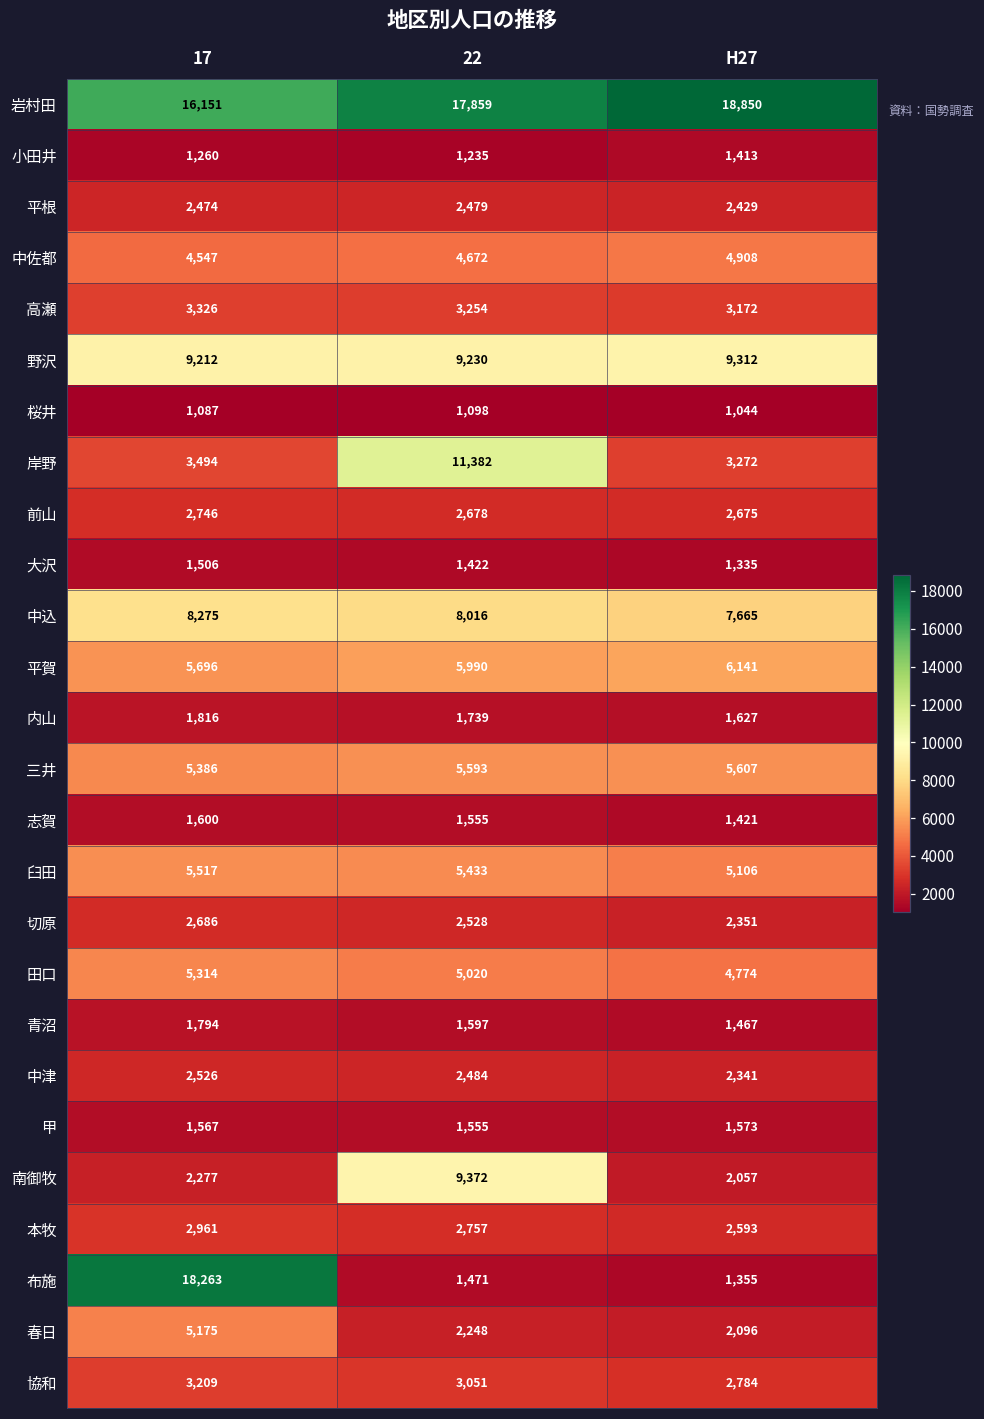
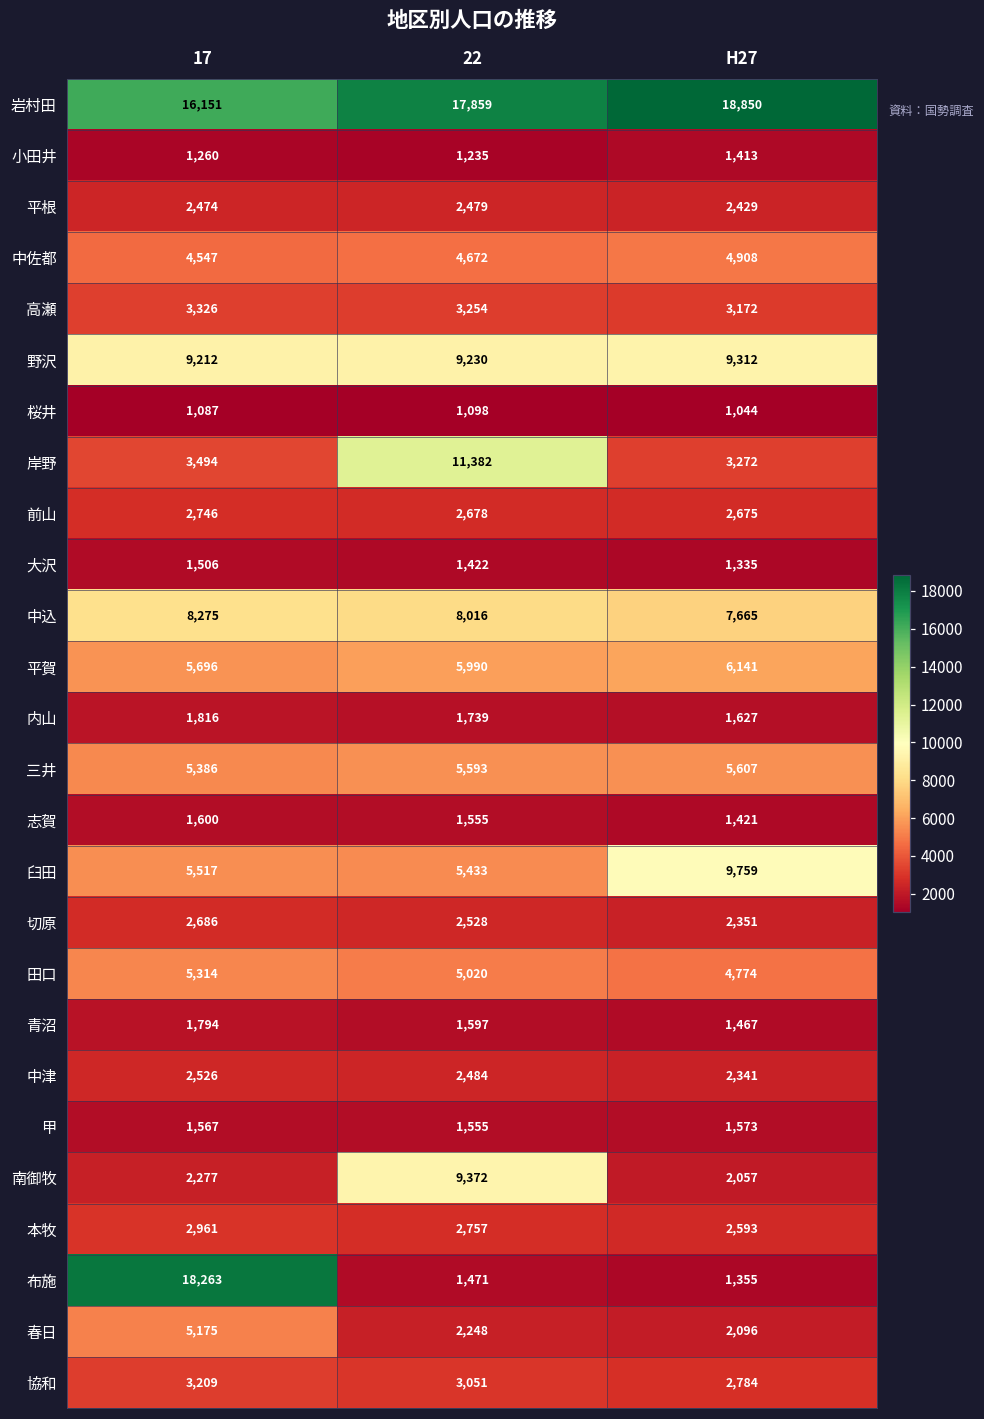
臼田, H27: 5,106 -> 9,759
